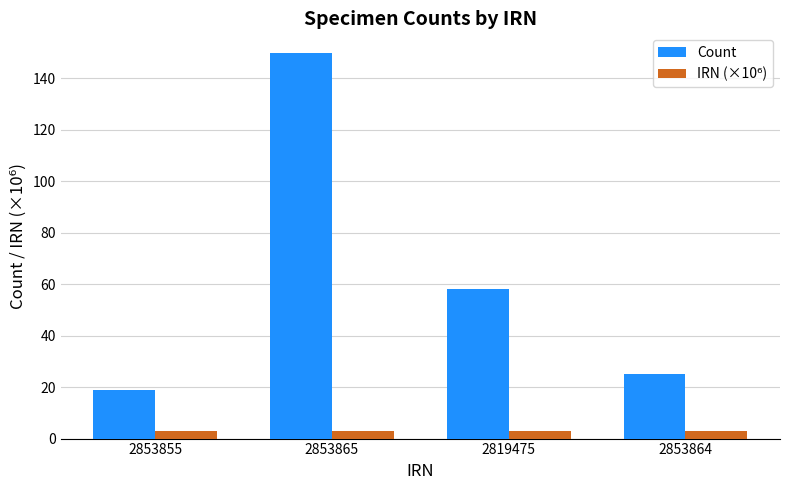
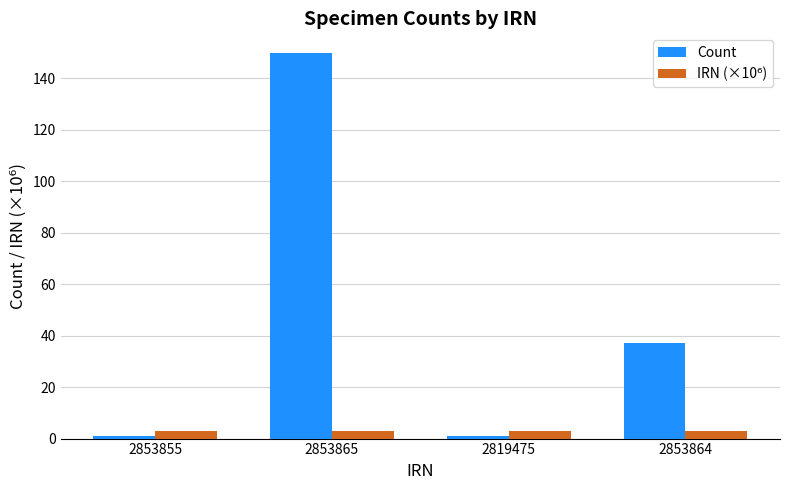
Count, 2853855: 19 -> 1
Count, 2819475: 58 -> 1
Count, 2853864: 25 -> 37
